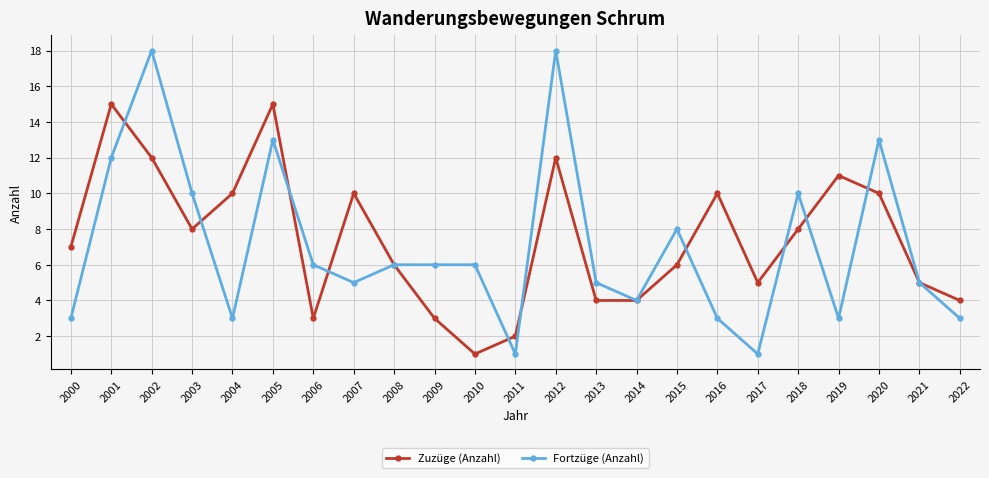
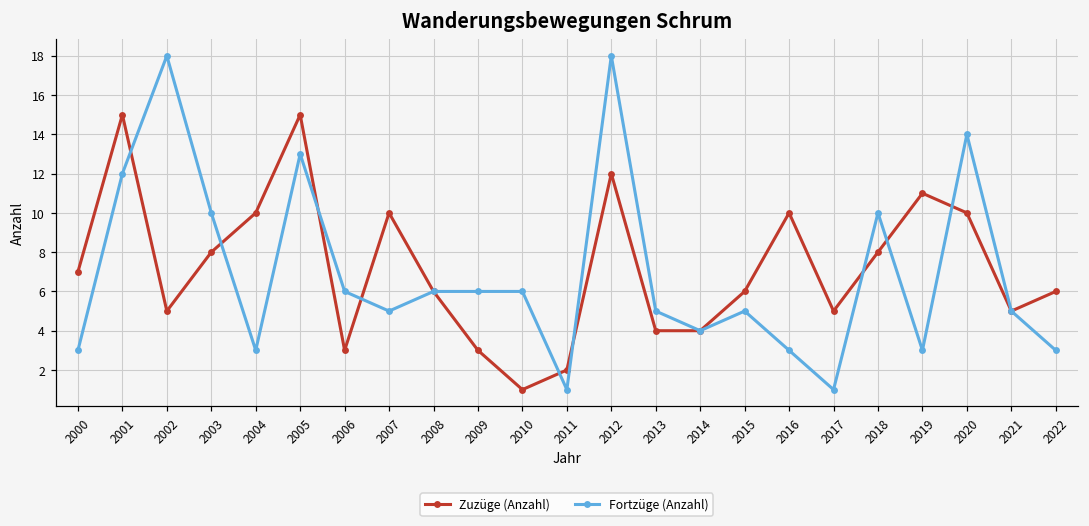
Zuzüge (Anzahl), 2002: 12 -> 5
Fortzüge (Anzahl), 2015: 8 -> 5
Fortzüge (Anzahl), 2020: 13 -> 14
Zuzüge (Anzahl), 2022: 4 -> 6
